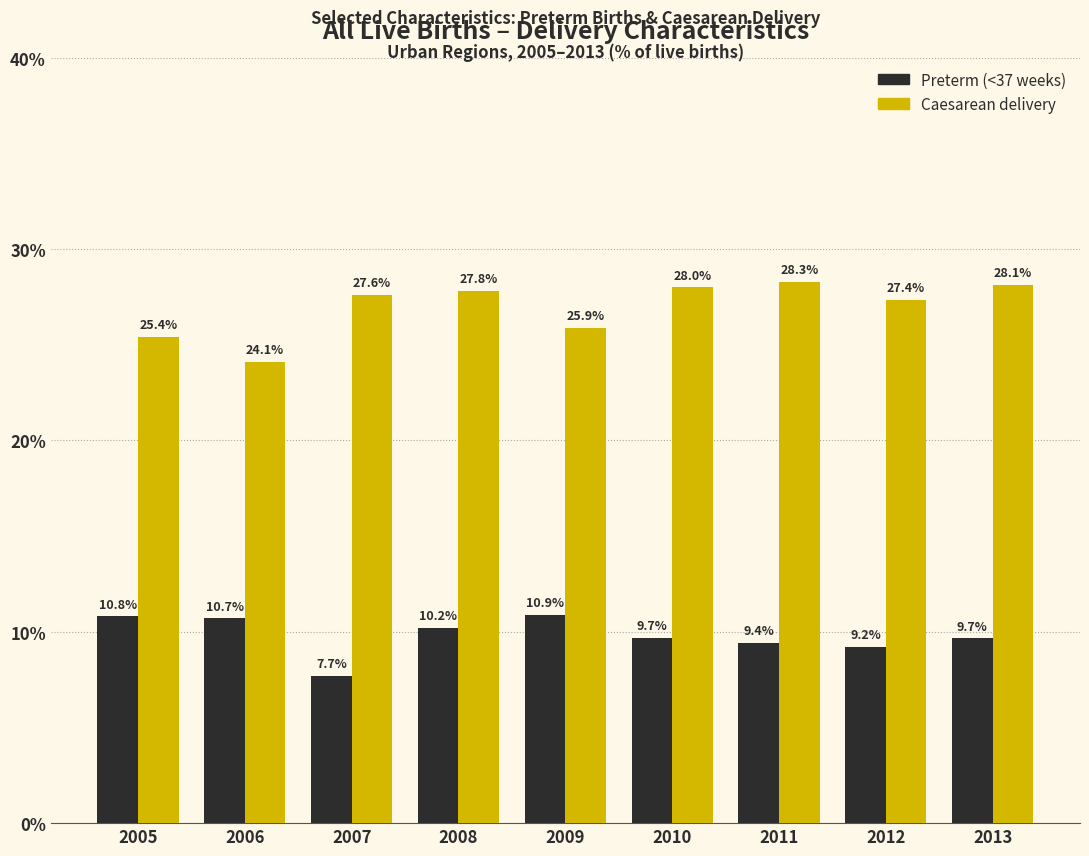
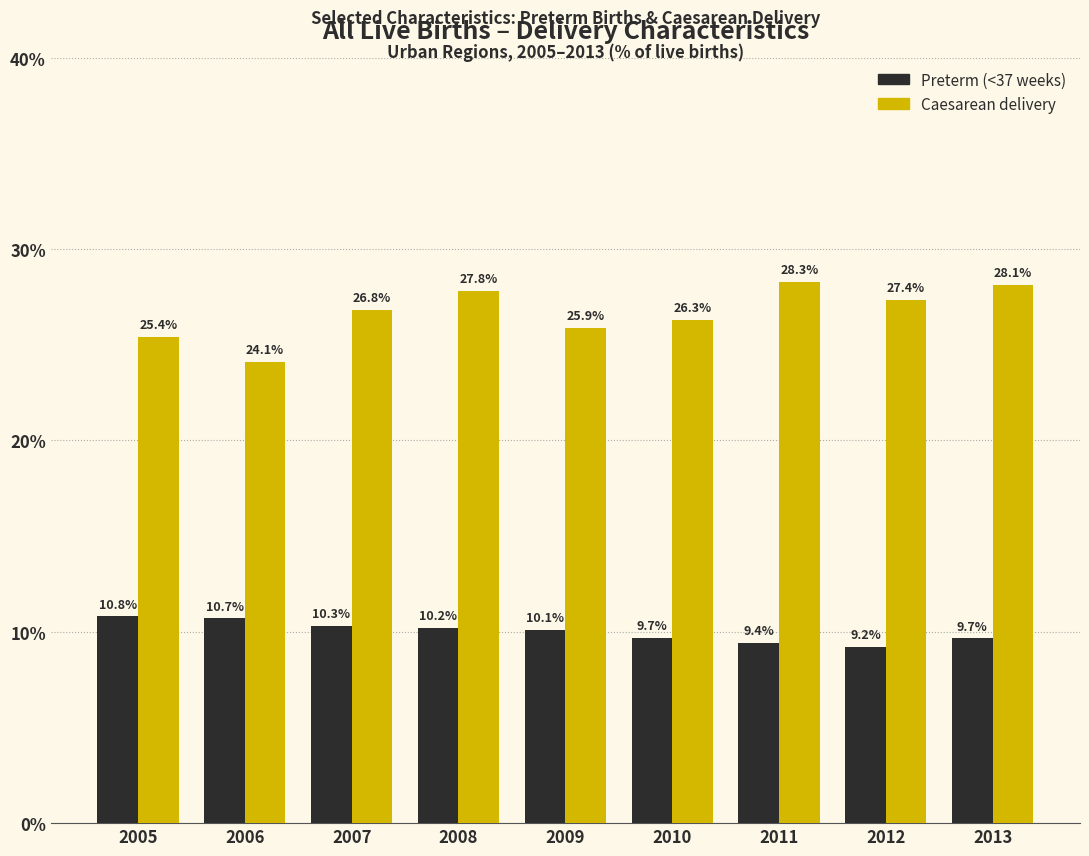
Preterm (<37 weeks), 2007: 7.7% -> 10.3%
Caesarean delivery, 2007: 27.6% -> 26.8%
Preterm (<37 weeks), 2009: 10.9% -> 10.1%
Caesarean delivery, 2010: 28.0% -> 26.3%
